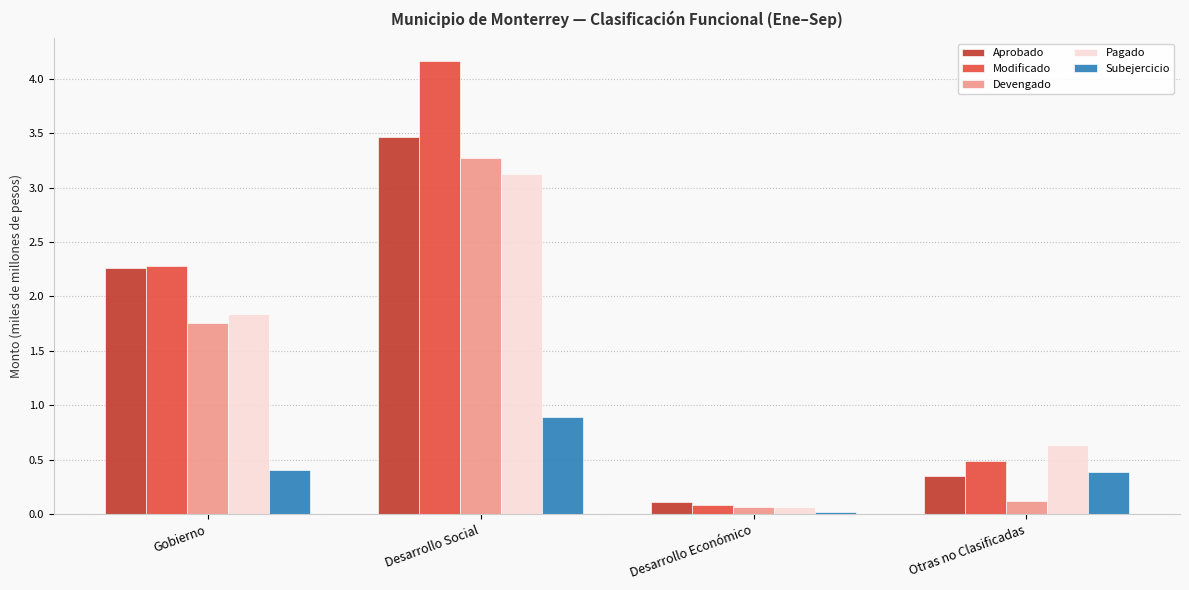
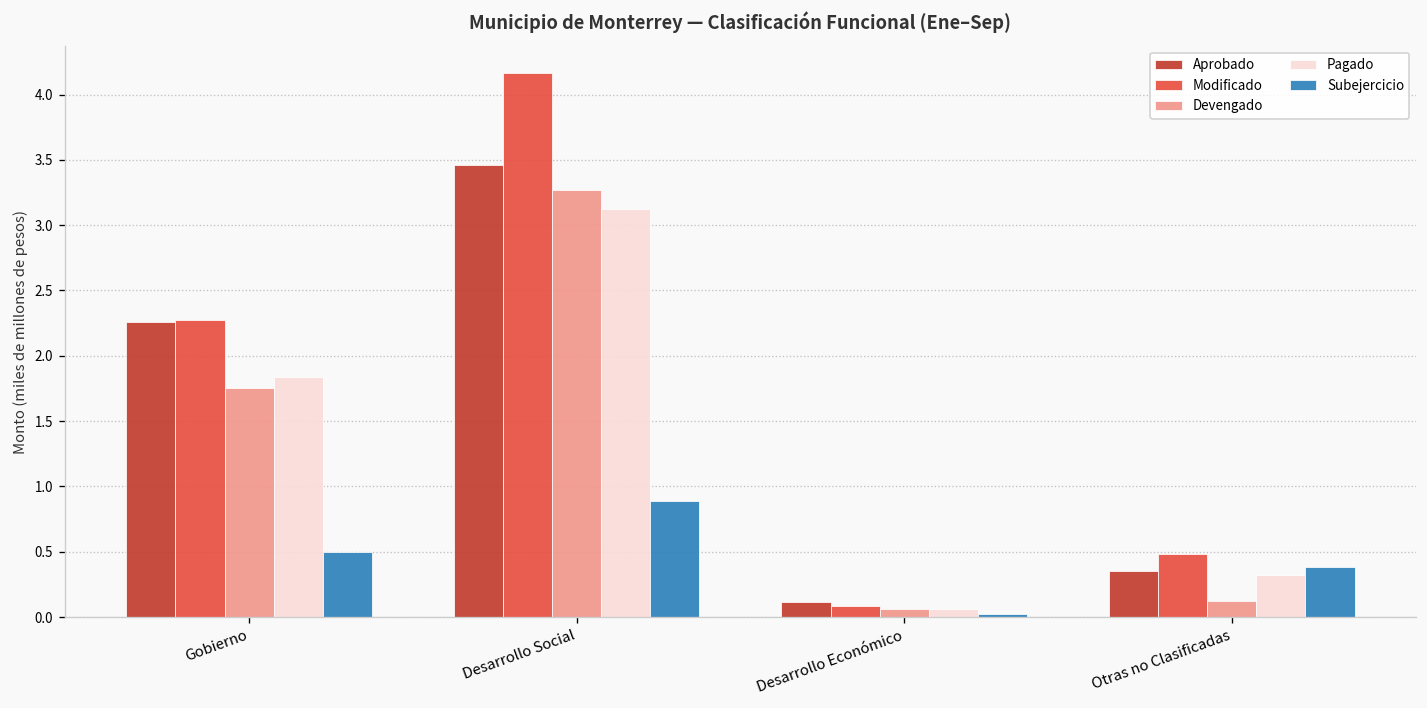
Subejercicio, Gobierno: 0.41 -> 0.50
Pagado, Otras no Clasificadas: 0.64 -> 0.32
